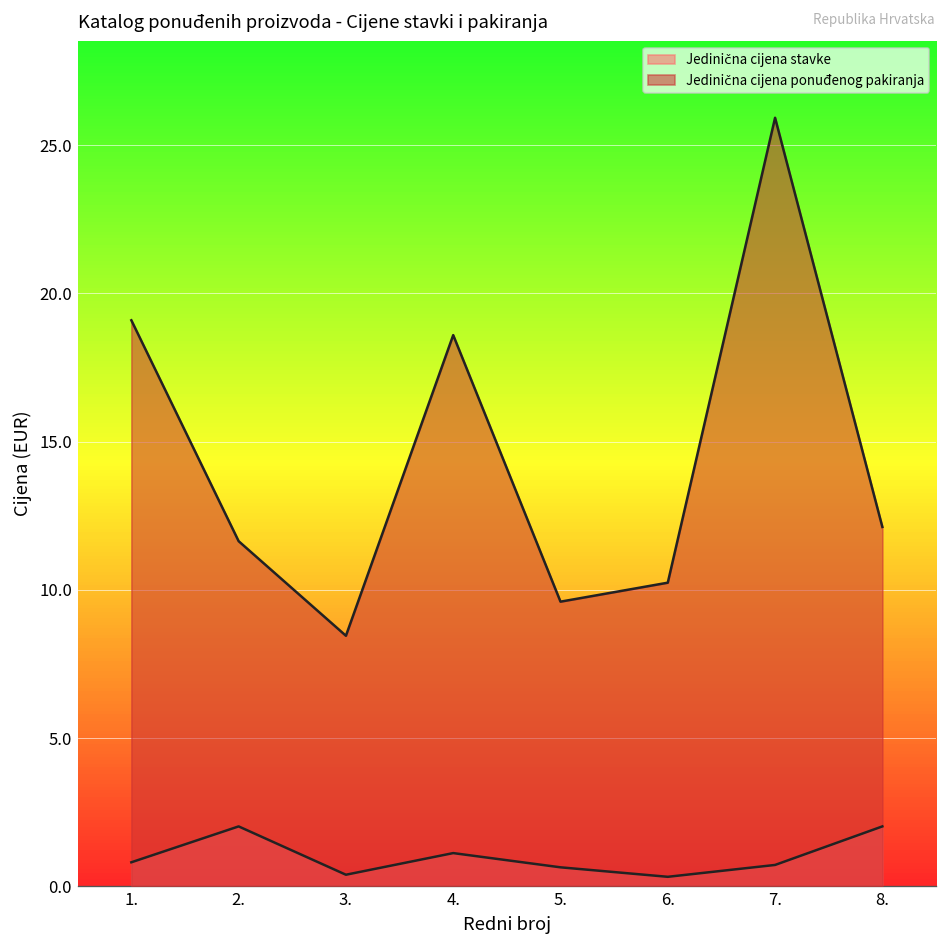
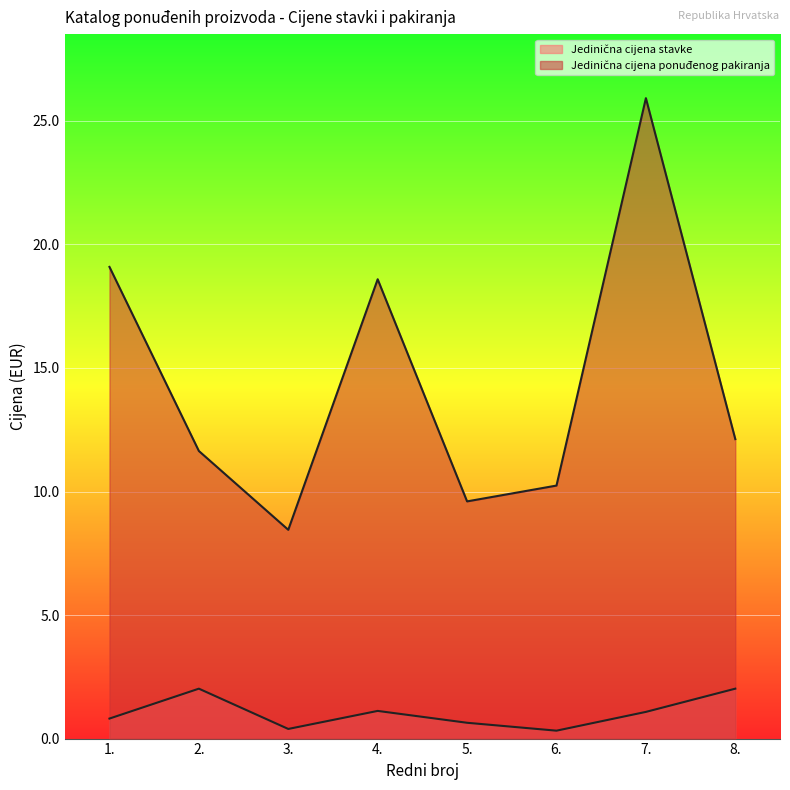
Jedinična cijena stavke, 7.: 0.7 -> 1.1
